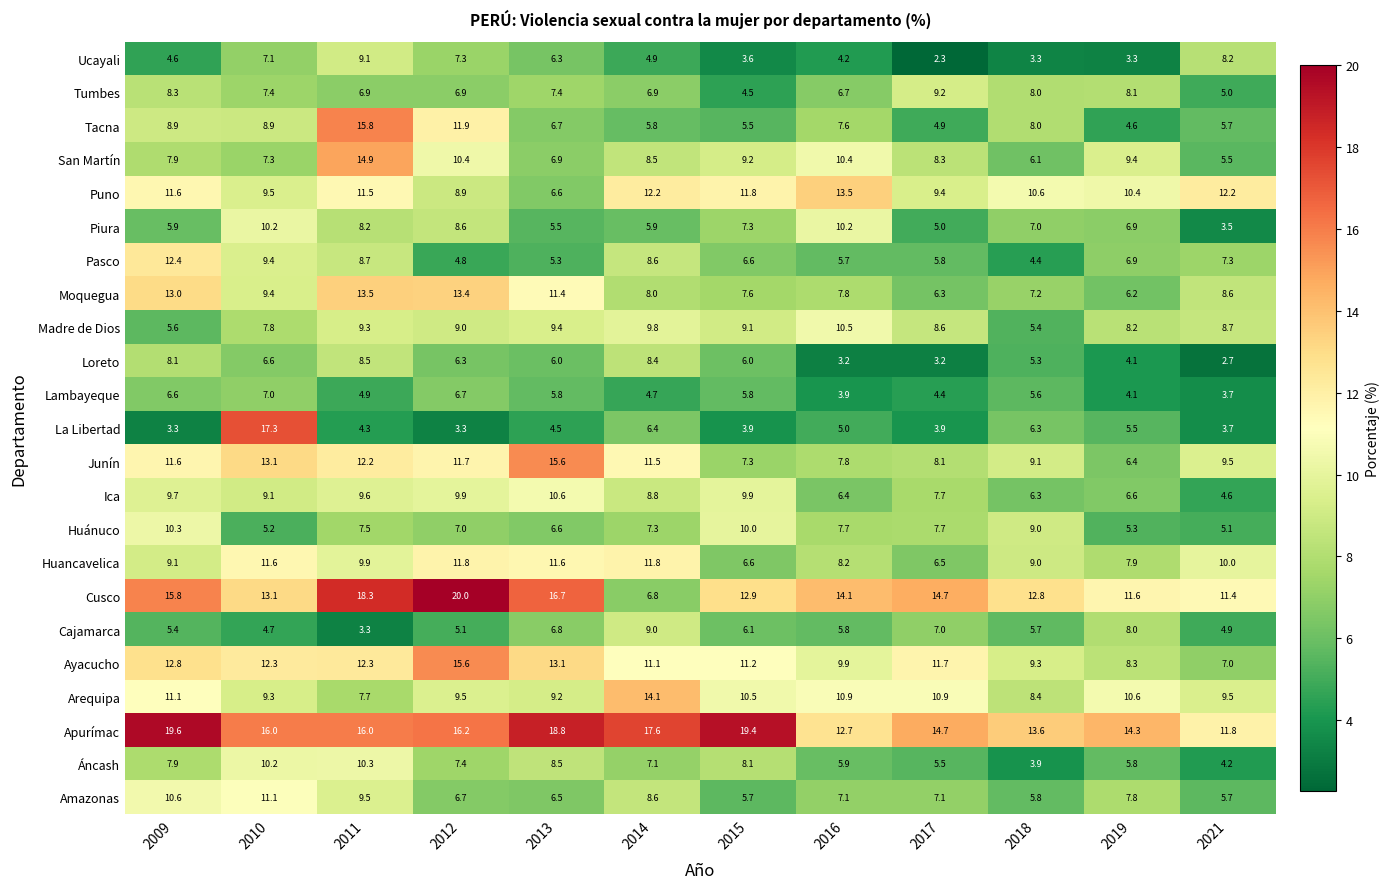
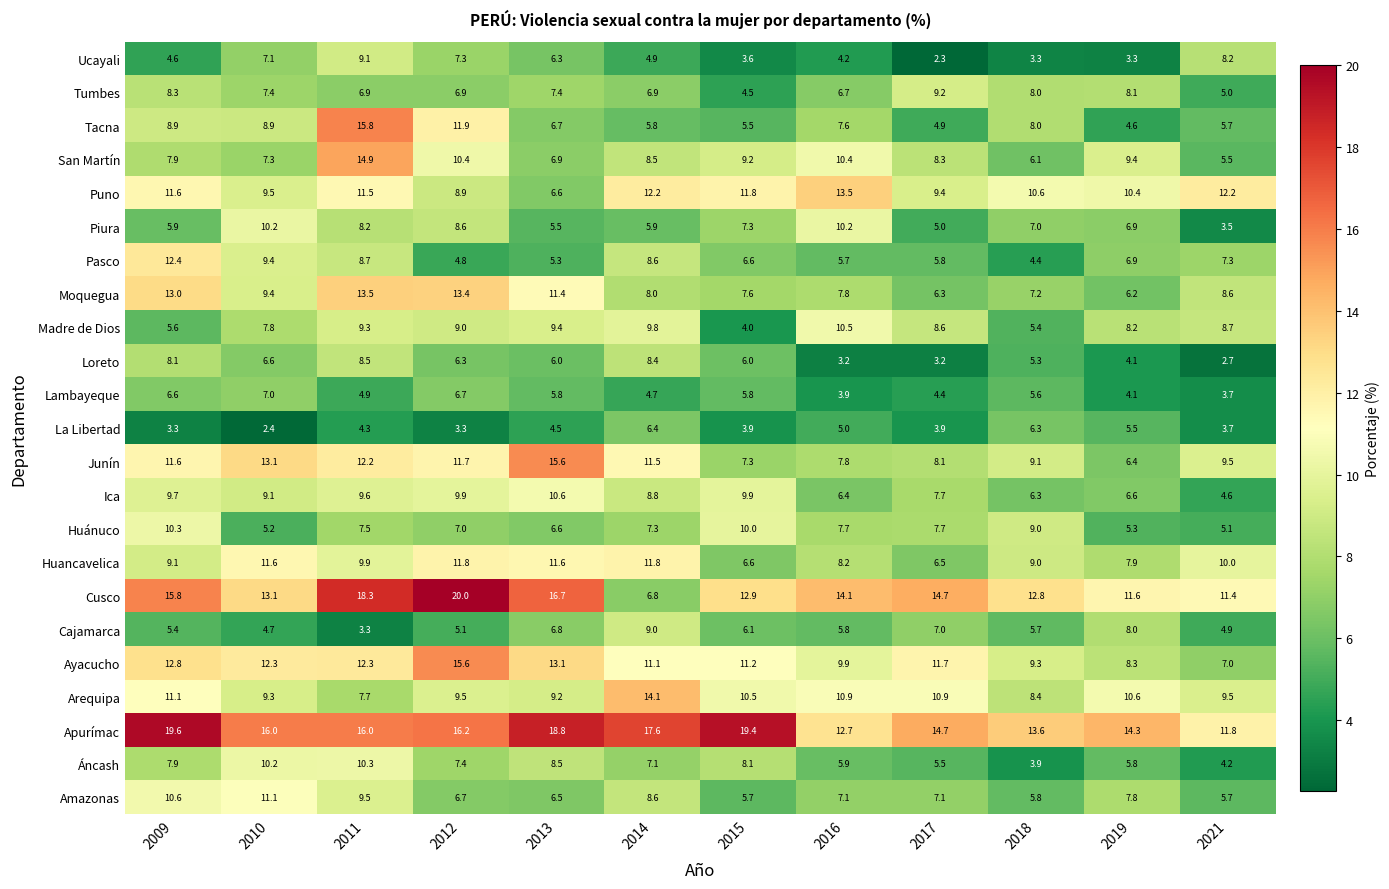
Madre de Dios, 2015: 9.1 -> 4.0
La Libertad, 2010: 17.3 -> 2.4
